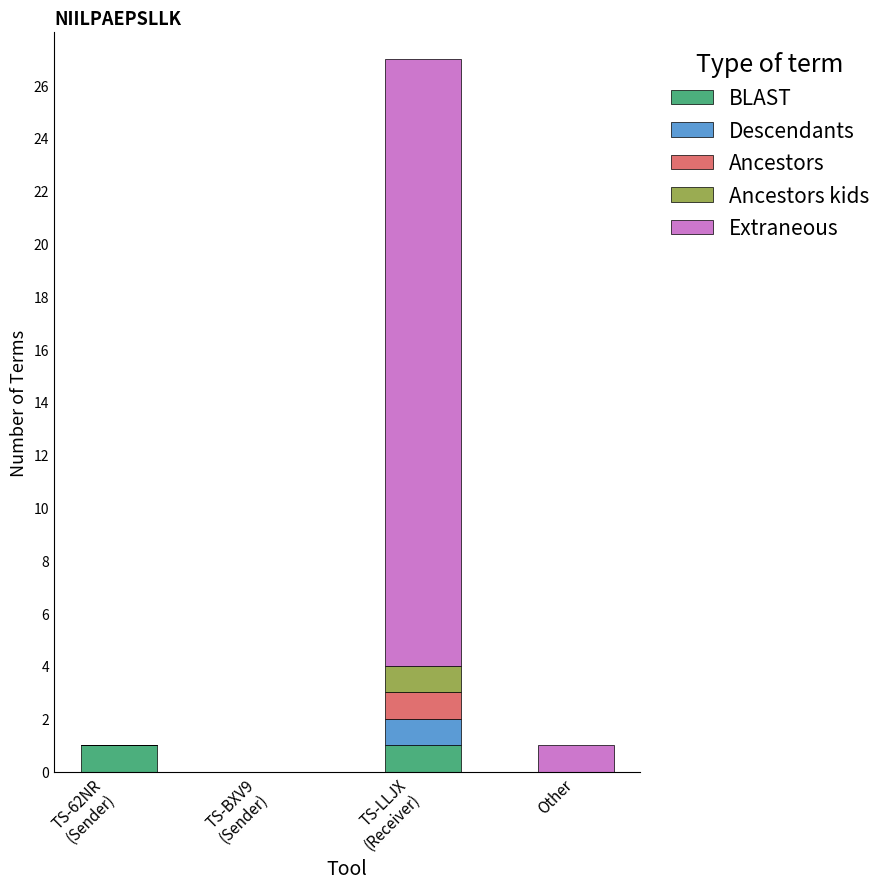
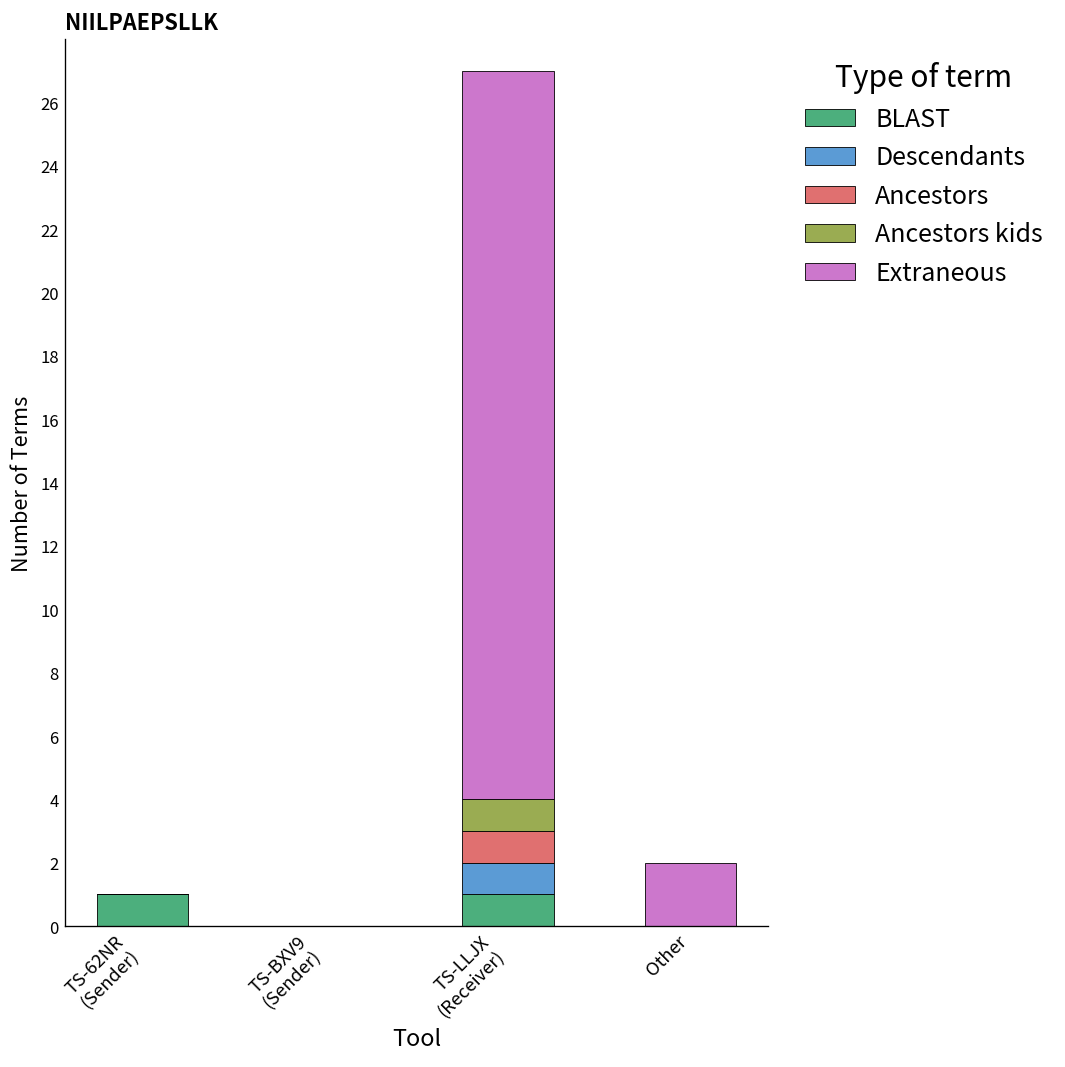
Extraneous, Other: 1 -> 2
